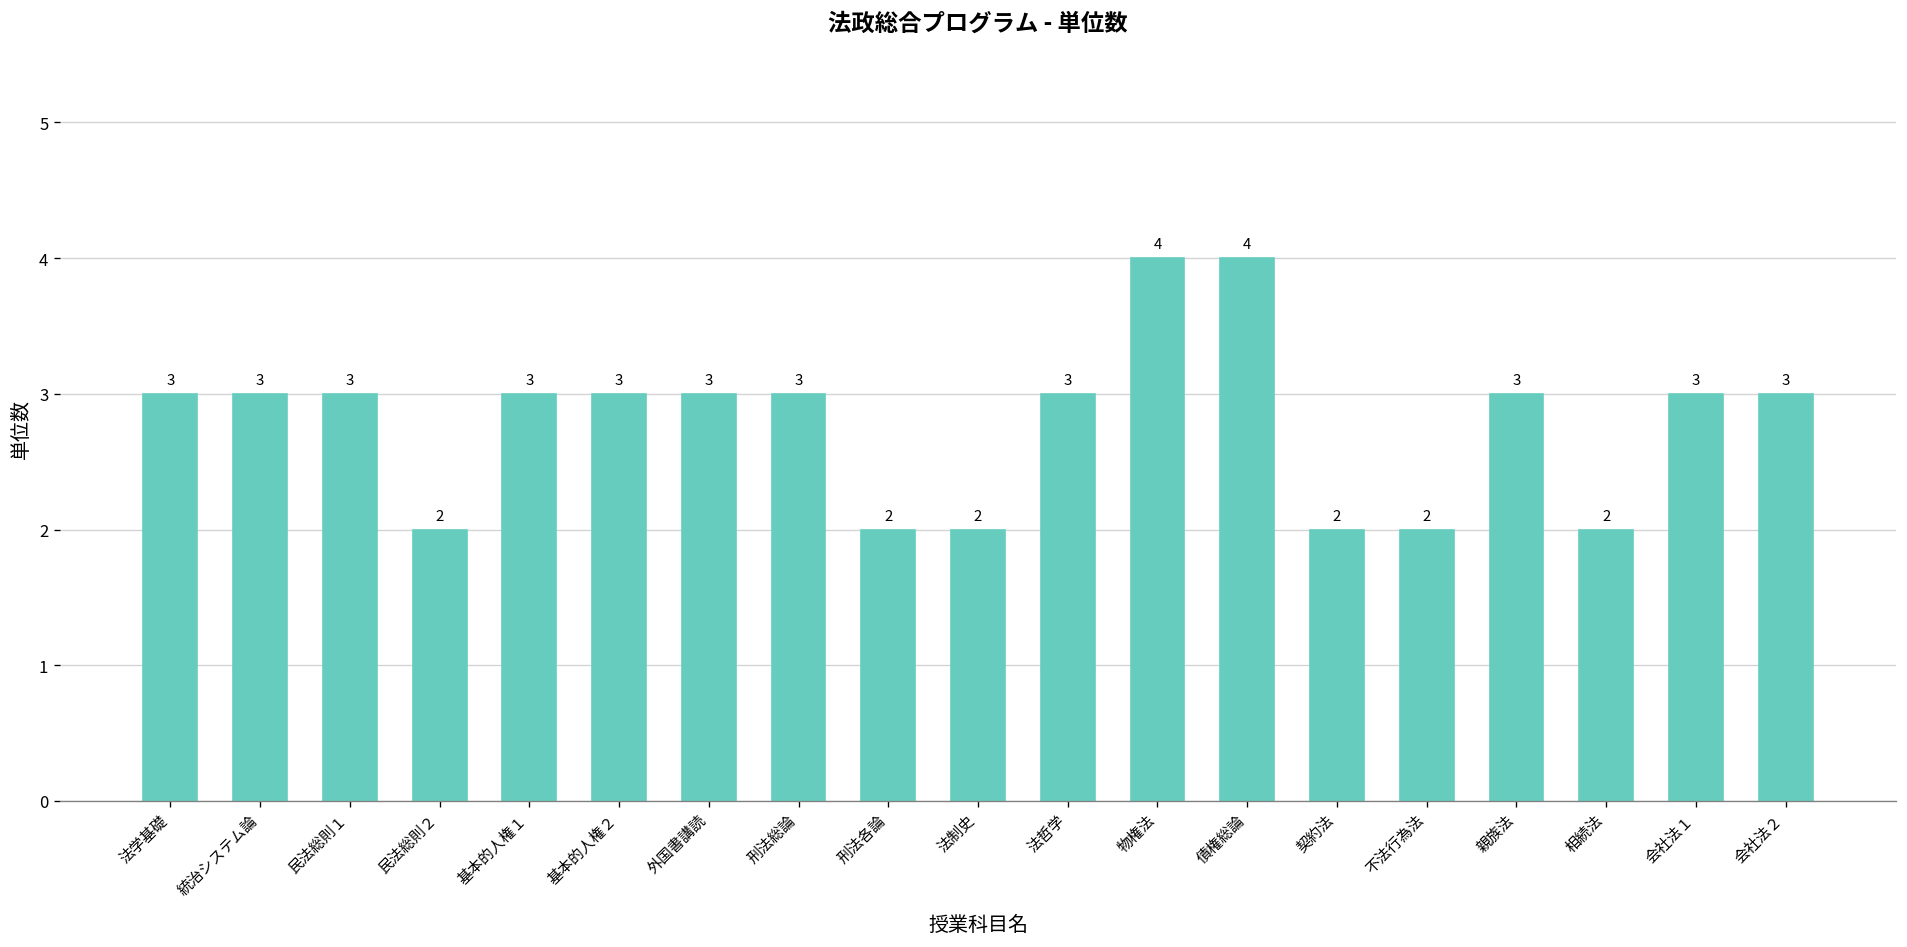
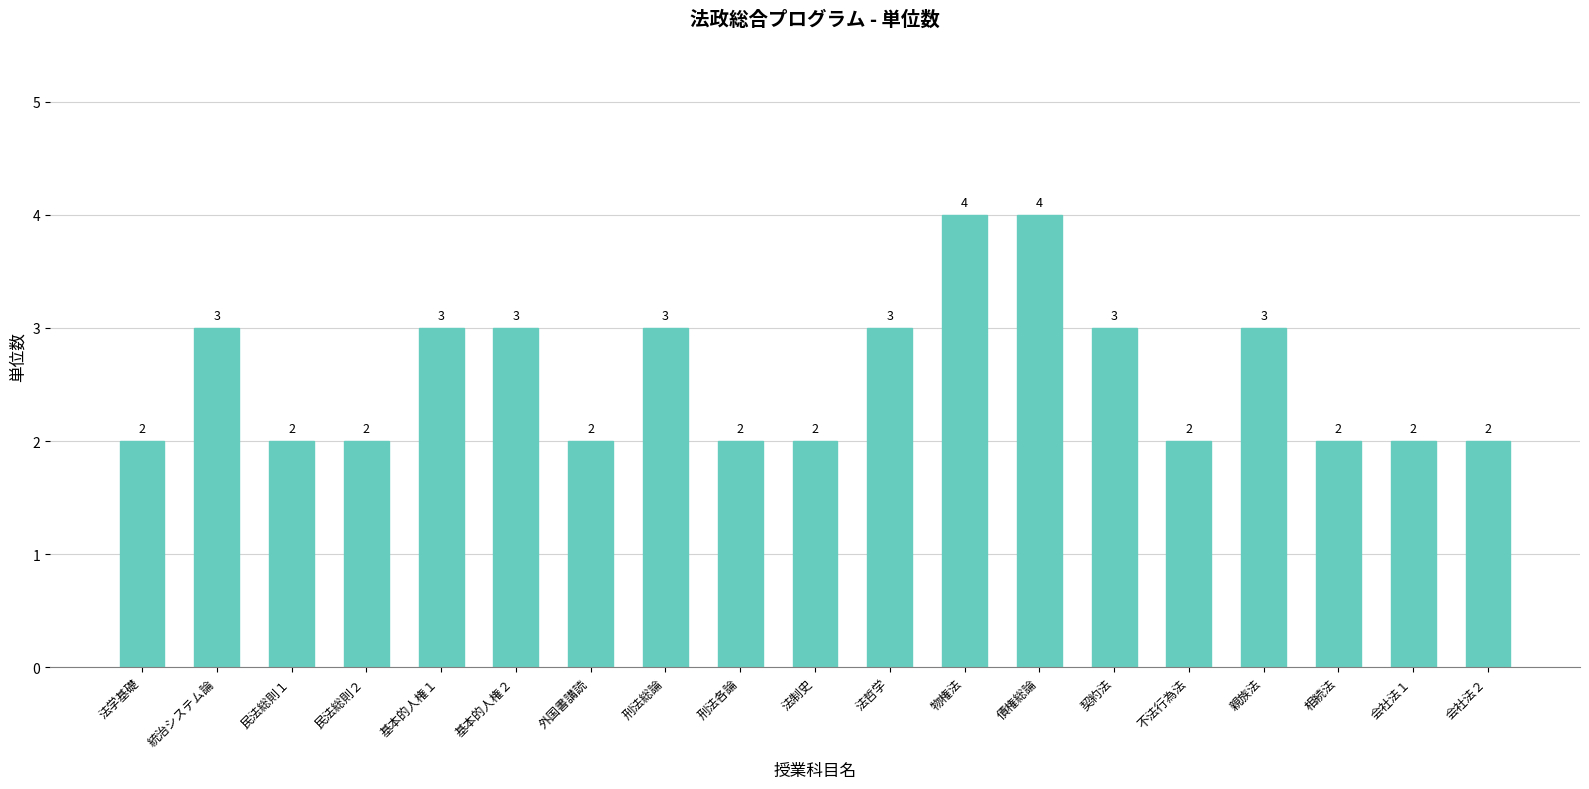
法学基礎: 3 -> 2
民法総則１: 3 -> 2
外国書講読: 3 -> 2
契約法: 2 -> 3
会社法１: 3 -> 2
会社法２: 3 -> 2
